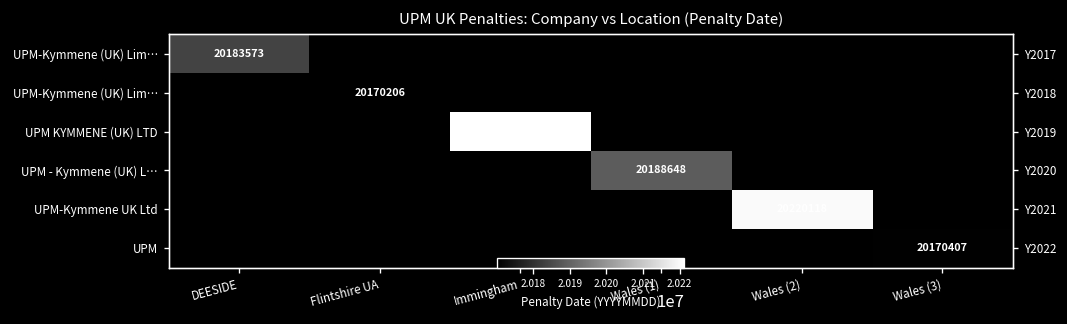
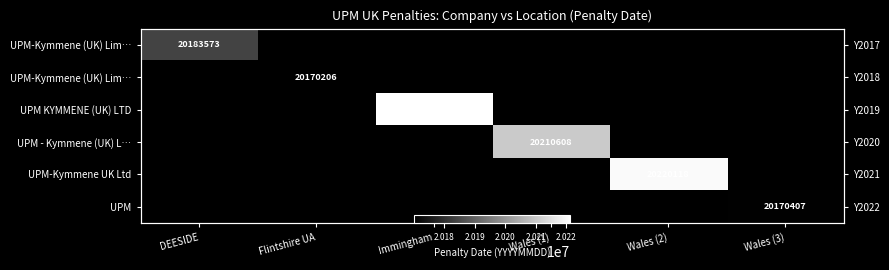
UPM - Kymmene (UK) L…, Wales (1): 20188648 -> 20210608
